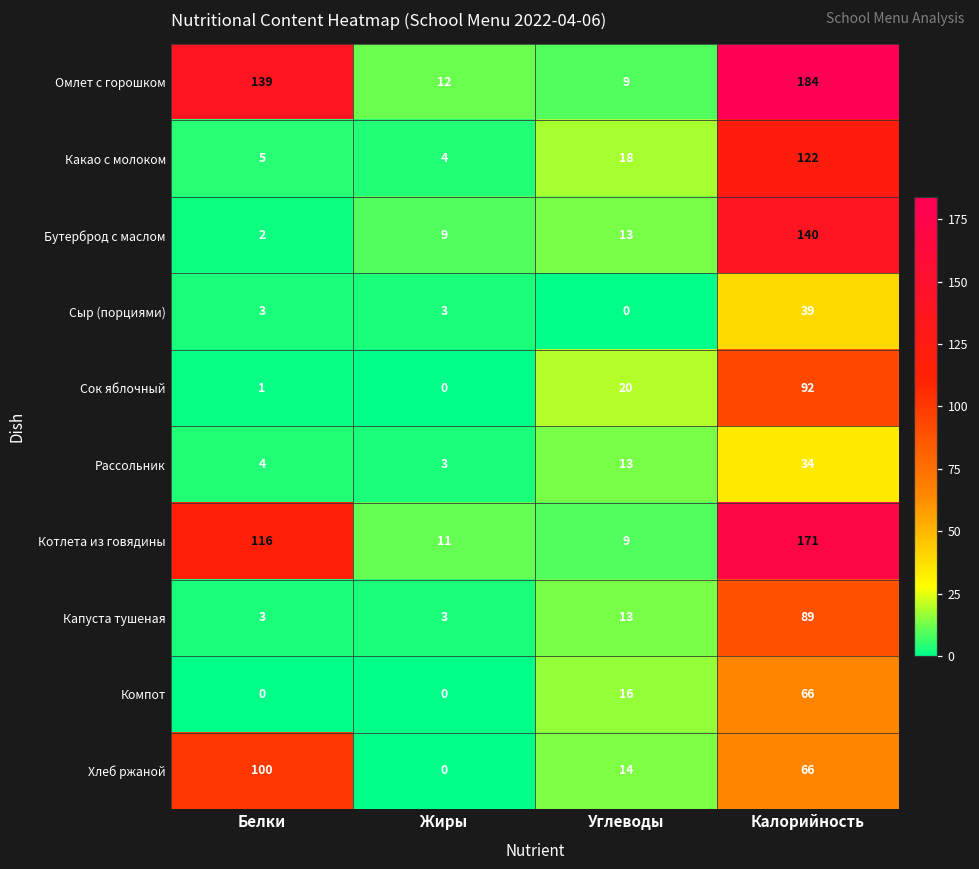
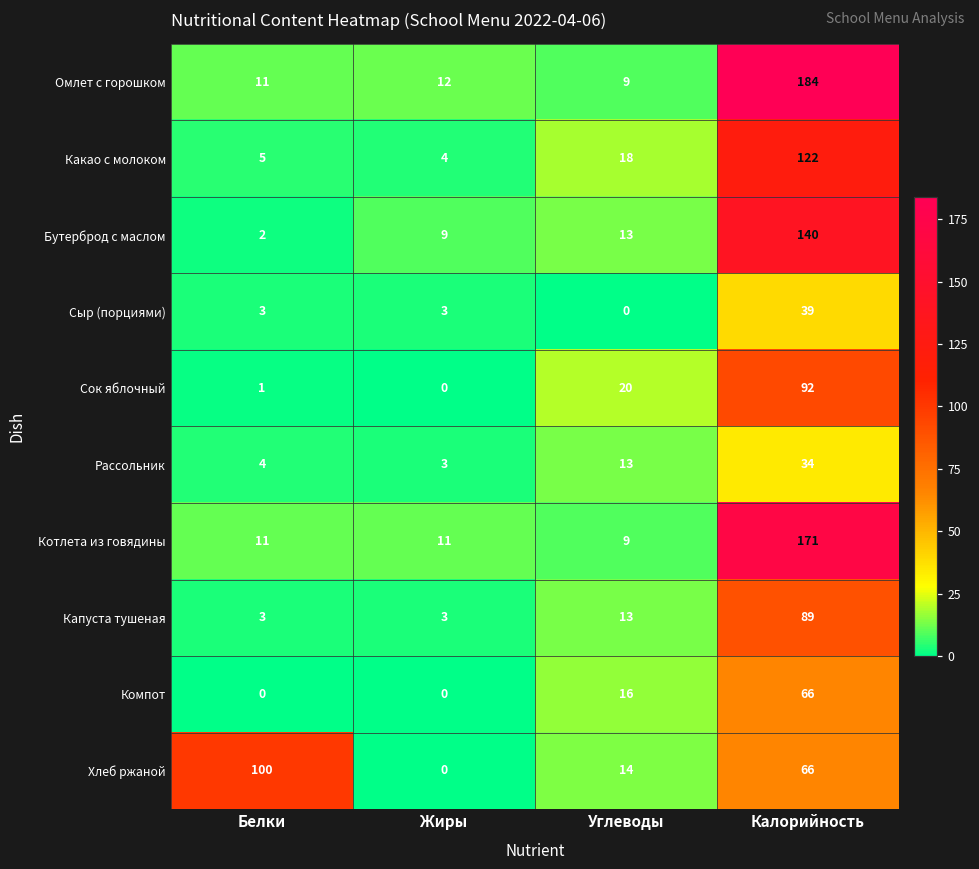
Омлет с горошком, Белки: 139 -> 11
Котлета из говядины, Белки: 116 -> 11
